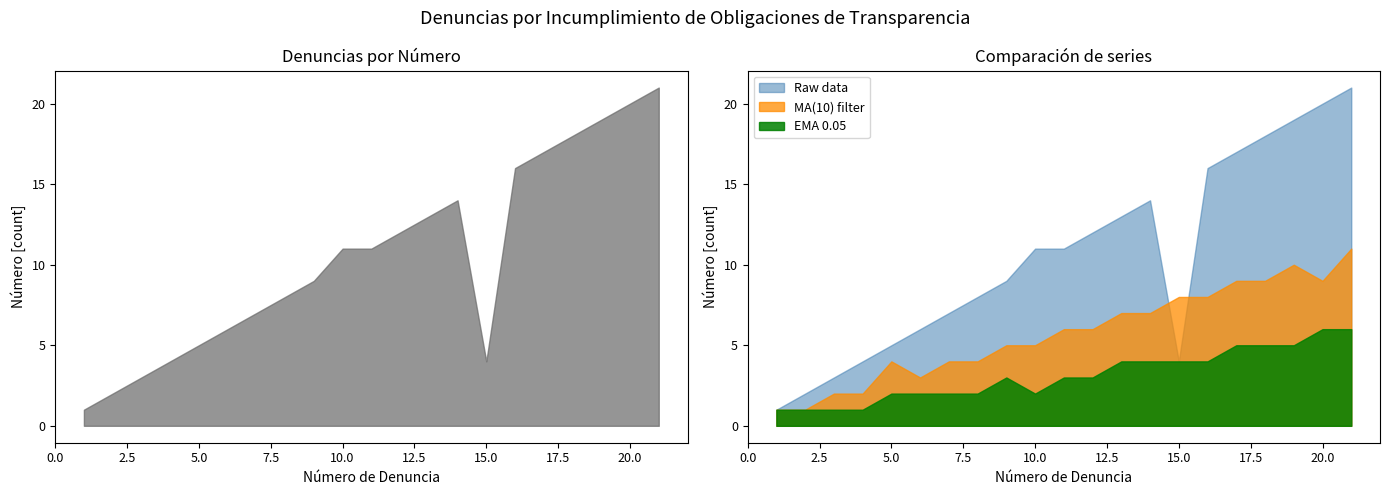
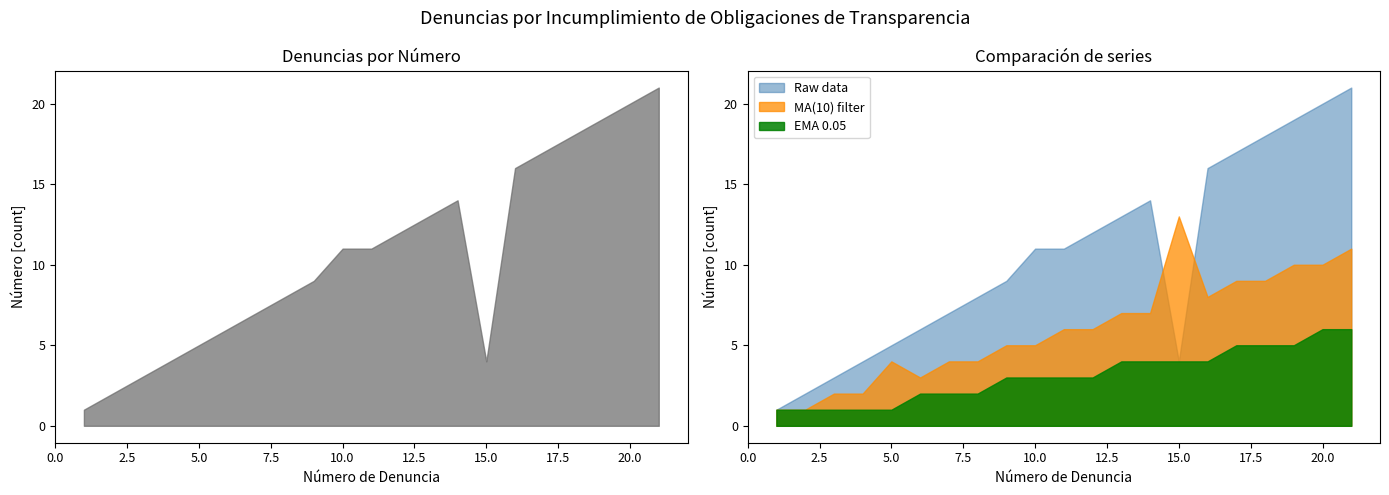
Comparación de series, EMA 0.05, 5.0: 2 -> 1
Comparación de series, EMA 0.05, 10.0: 2 -> 3
Comparación de series, MA(10) filter, 15.0: 8 -> 13
Comparación de series, MA(10) filter, 20.0: 9 -> 10
